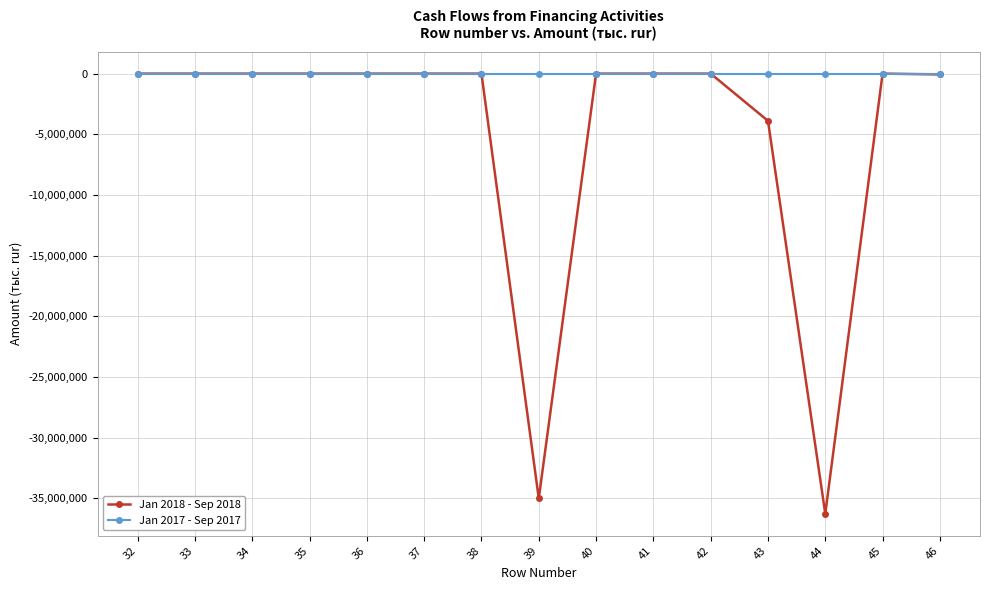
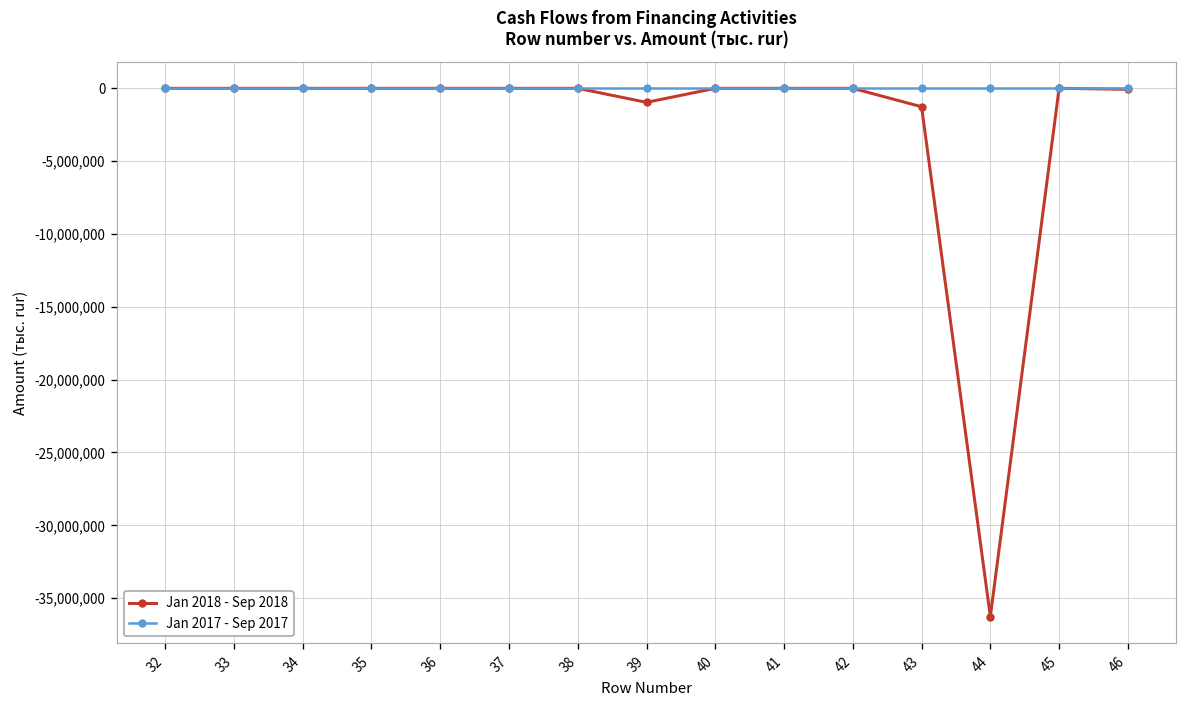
Jan 2018 - Sep 2018, 39: -35,000,000 -> -1,000,000
Jan 2018 - Sep 2018, 43: -3,900,000 -> -1,300,000
